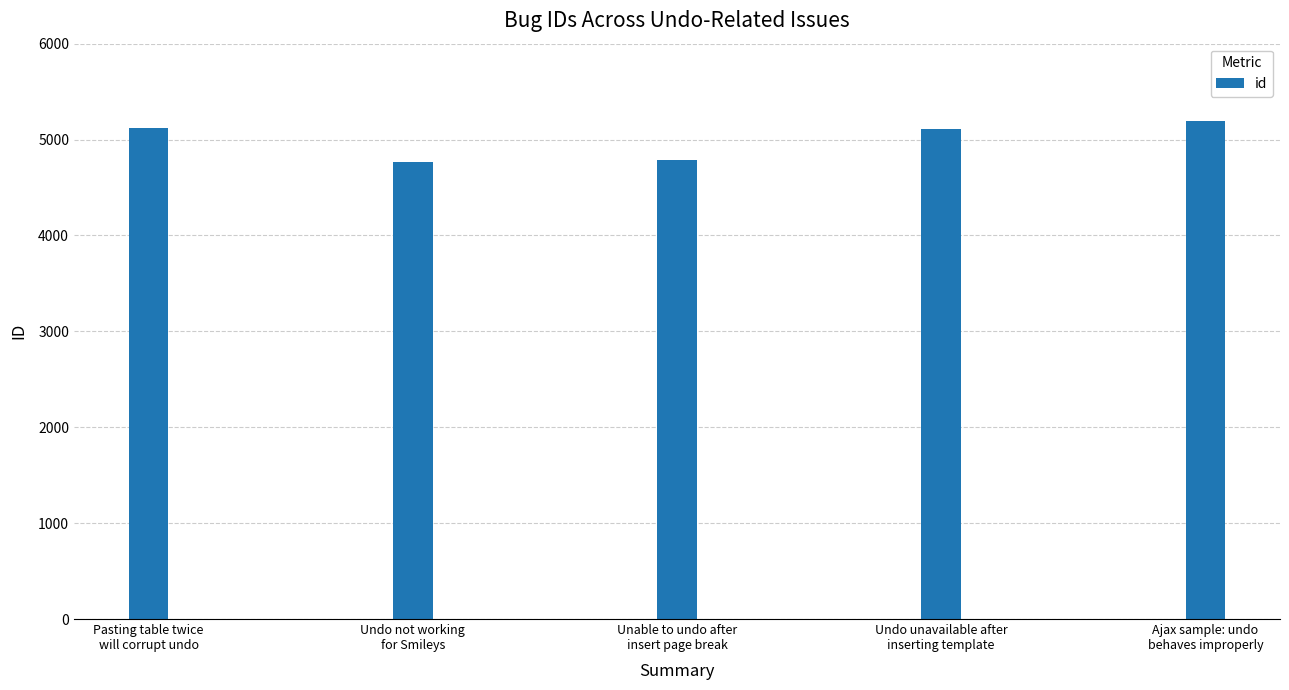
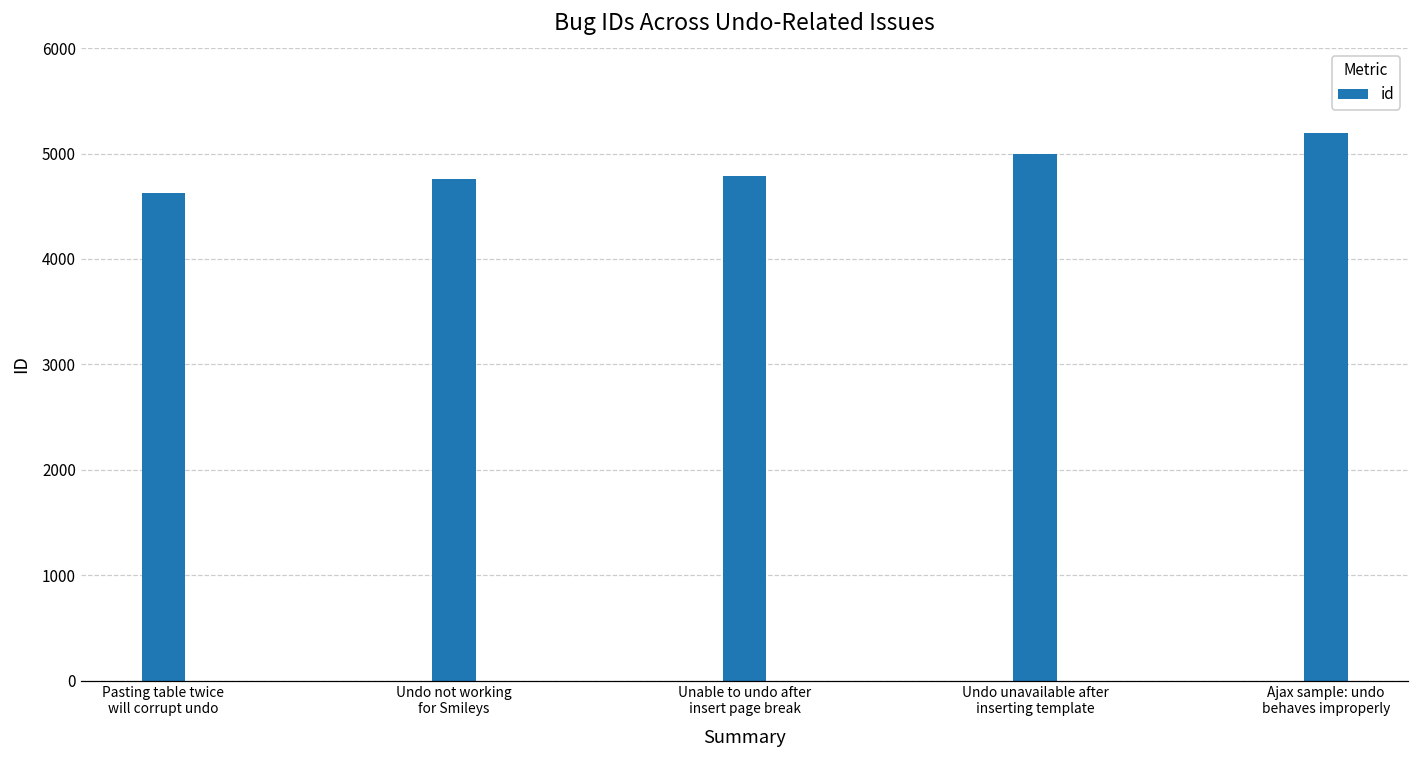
Pasting table twice will corrupt undo: 5100 -> 4600
Undo unavailable after inserting template: 5100 -> 5000
